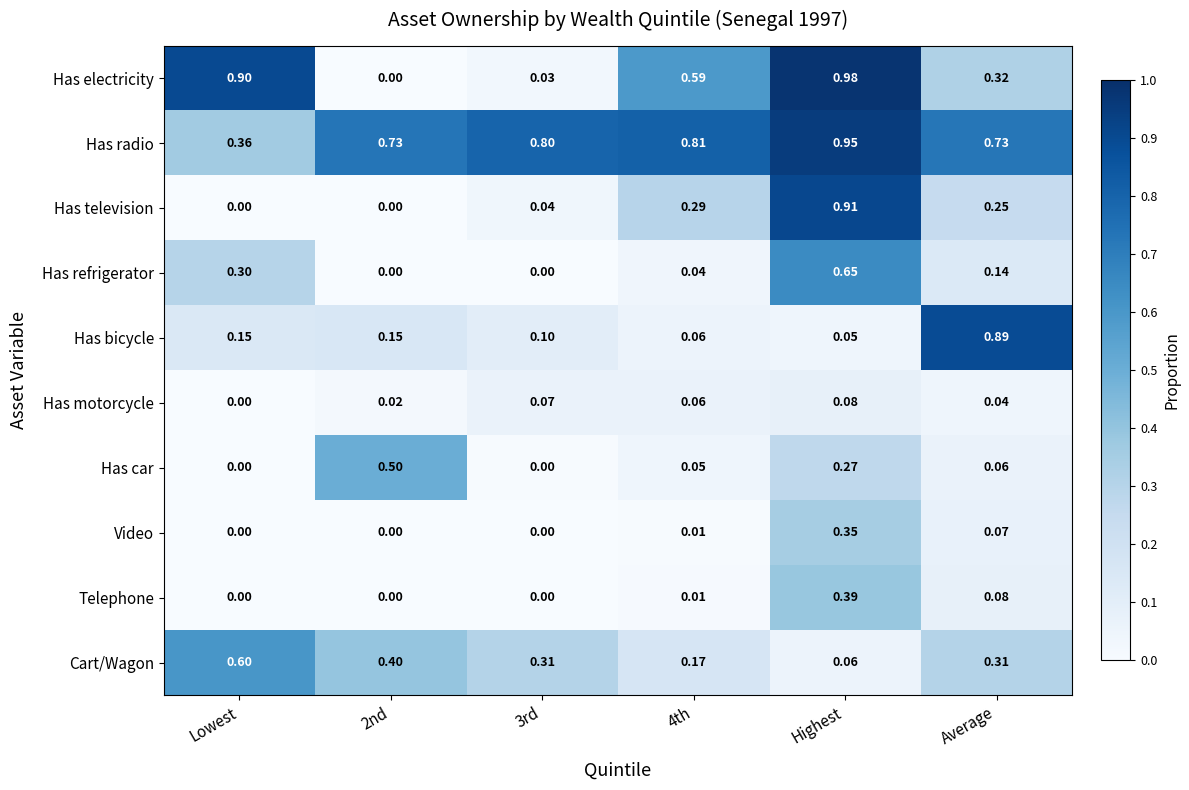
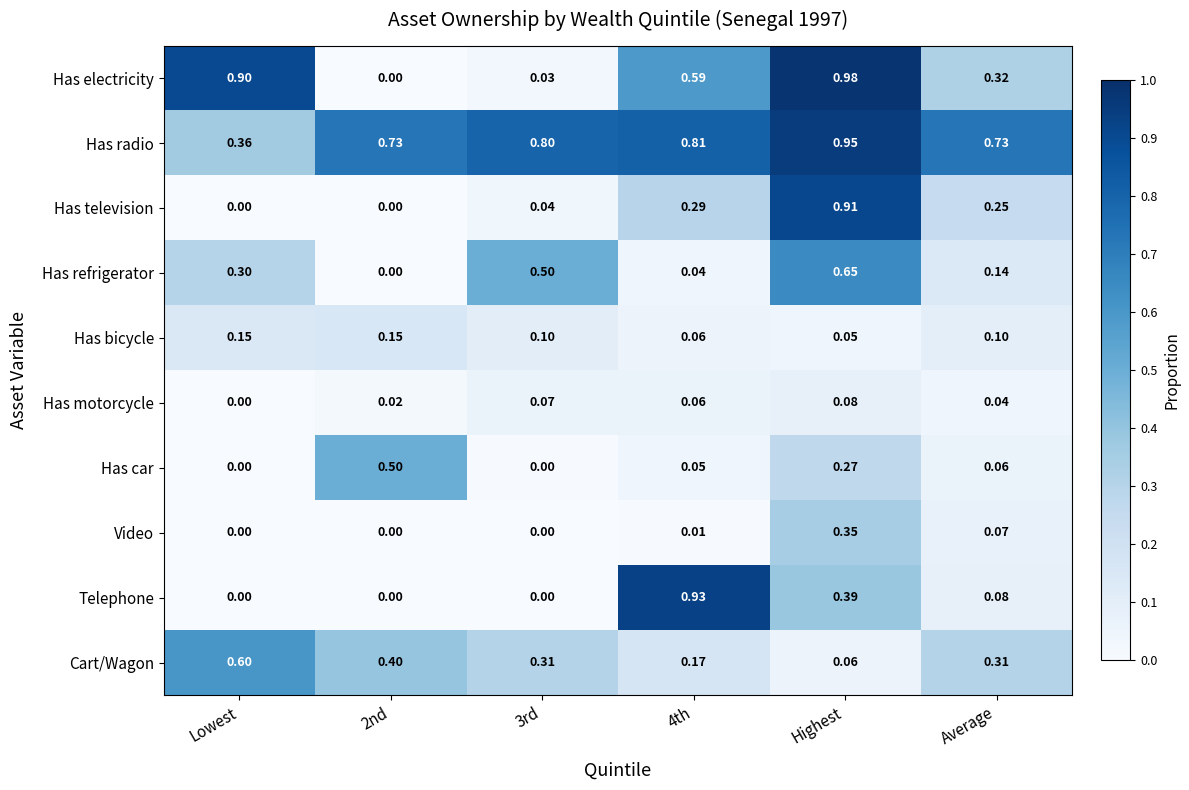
Has refrigerator, 3rd: 0.00 -> 0.50
Has bicycle, Average: 0.89 -> 0.10
Telephone, 4th: 0.01 -> 0.93
